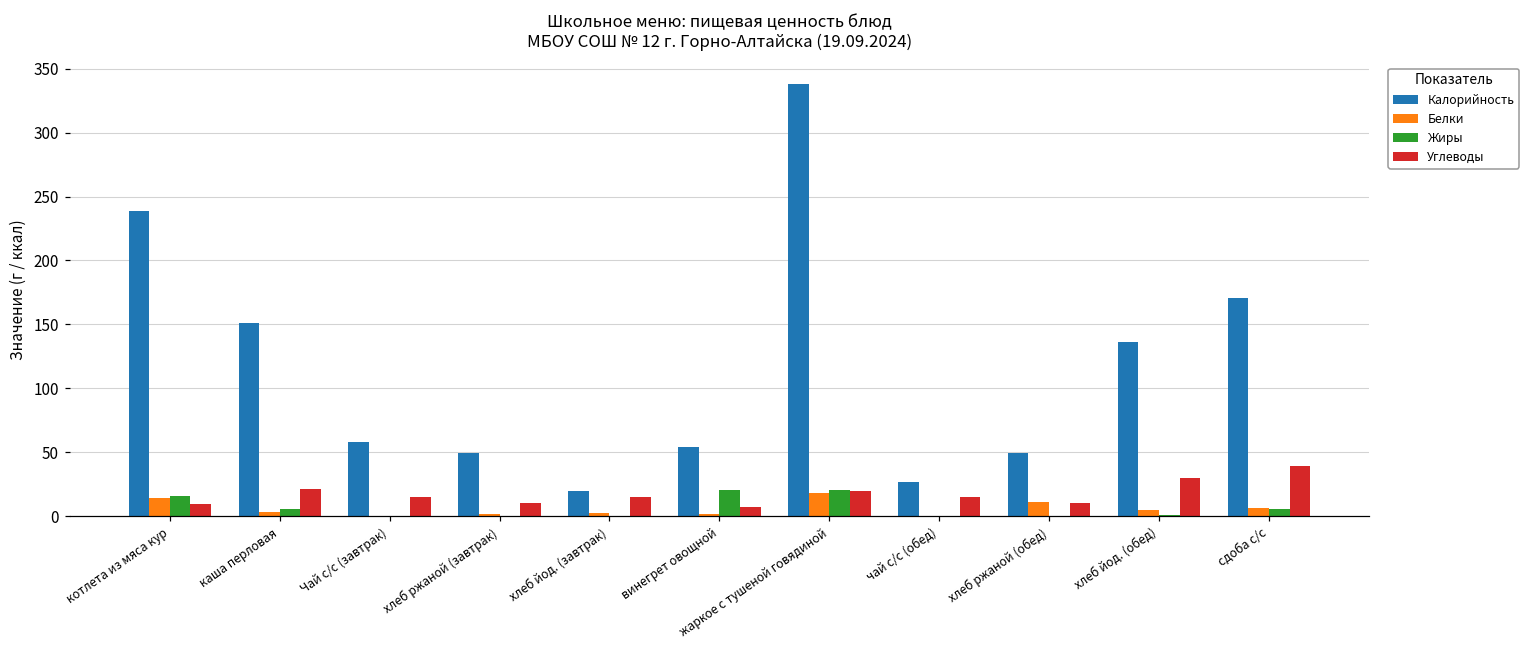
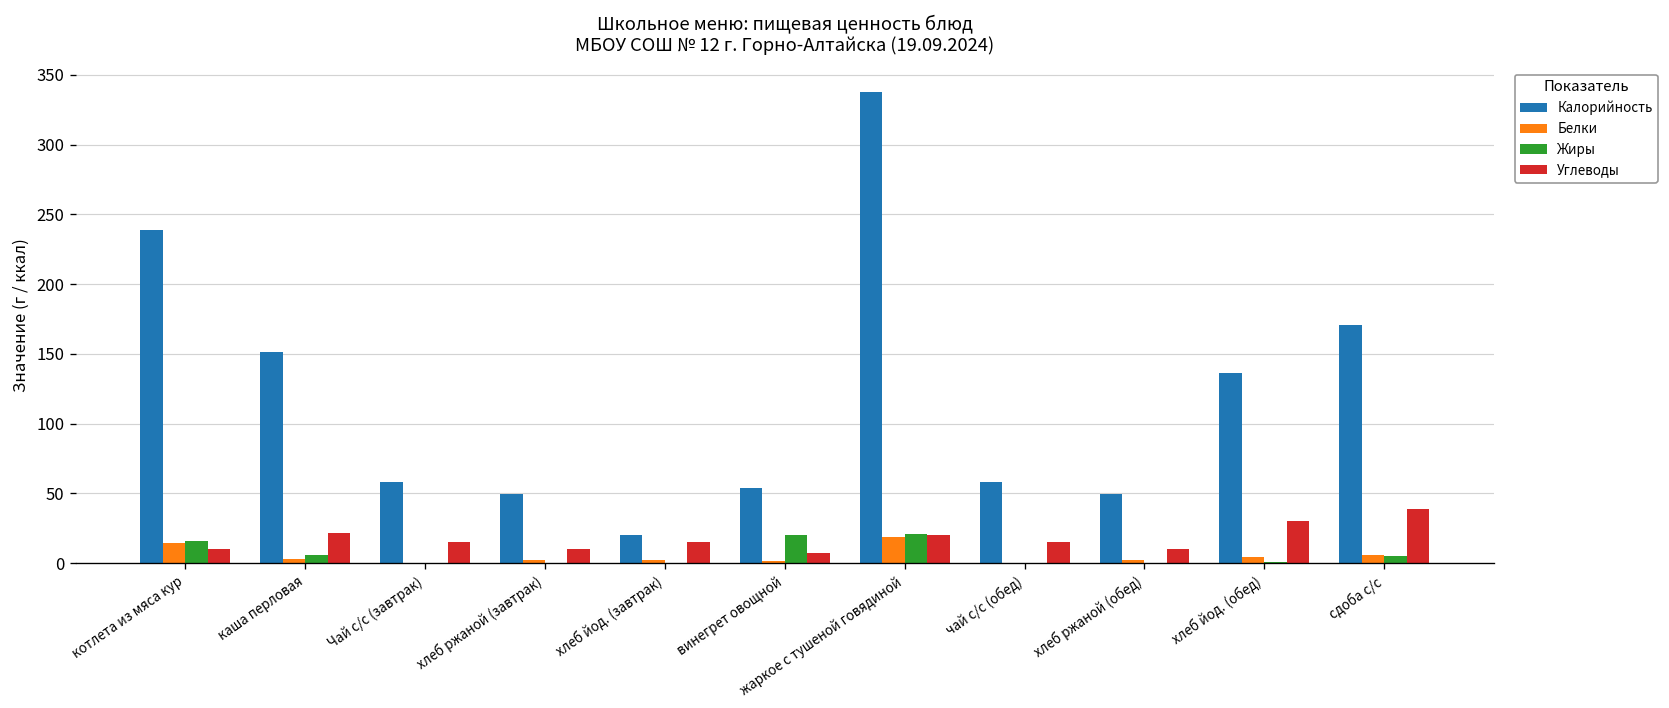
Калорийность, чай с/с (обед): 27 -> 58
Белки, хлеб ржаной (обед): 11 -> 2
